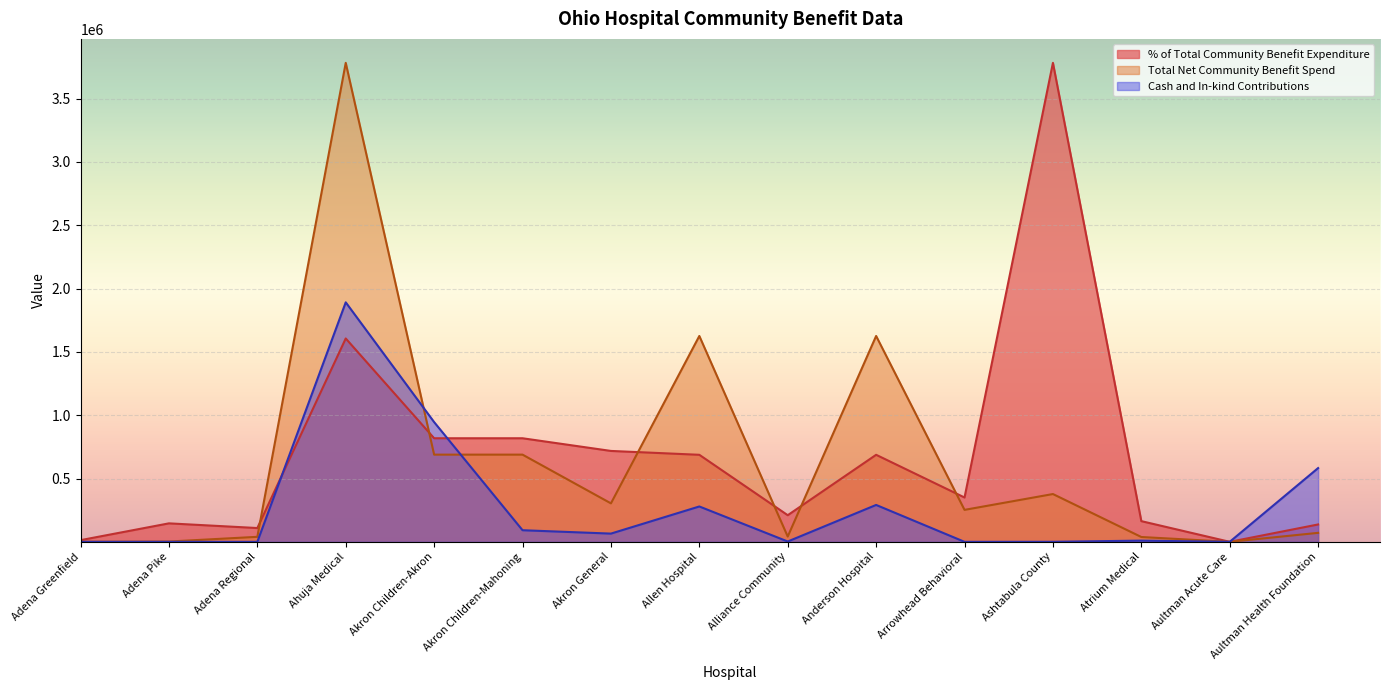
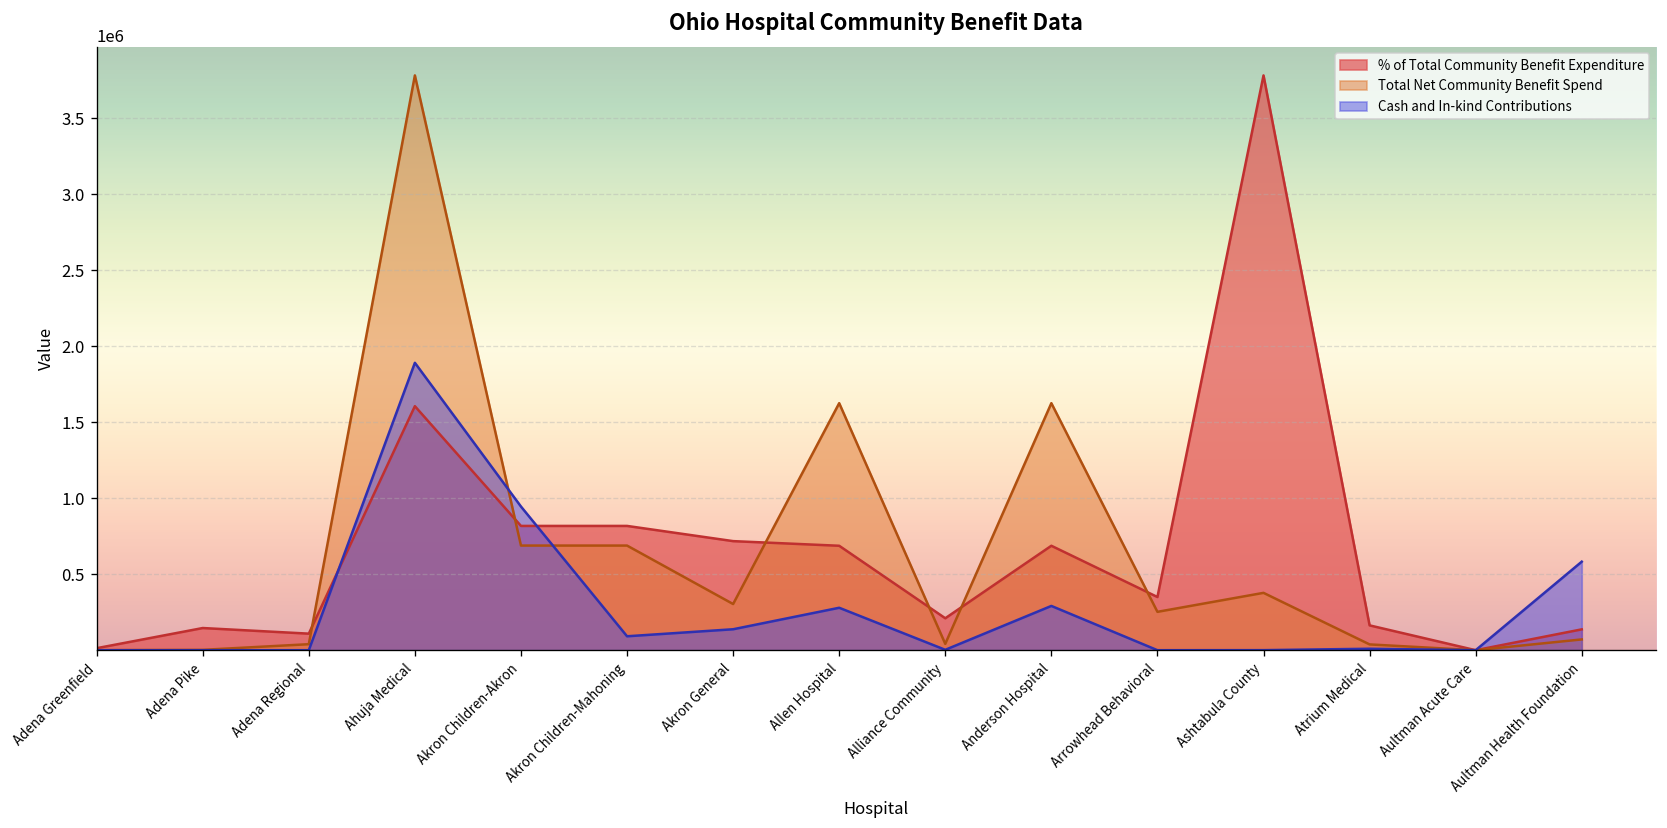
Cash and In-kind Contributions, Akron General: 60000 -> 140000
